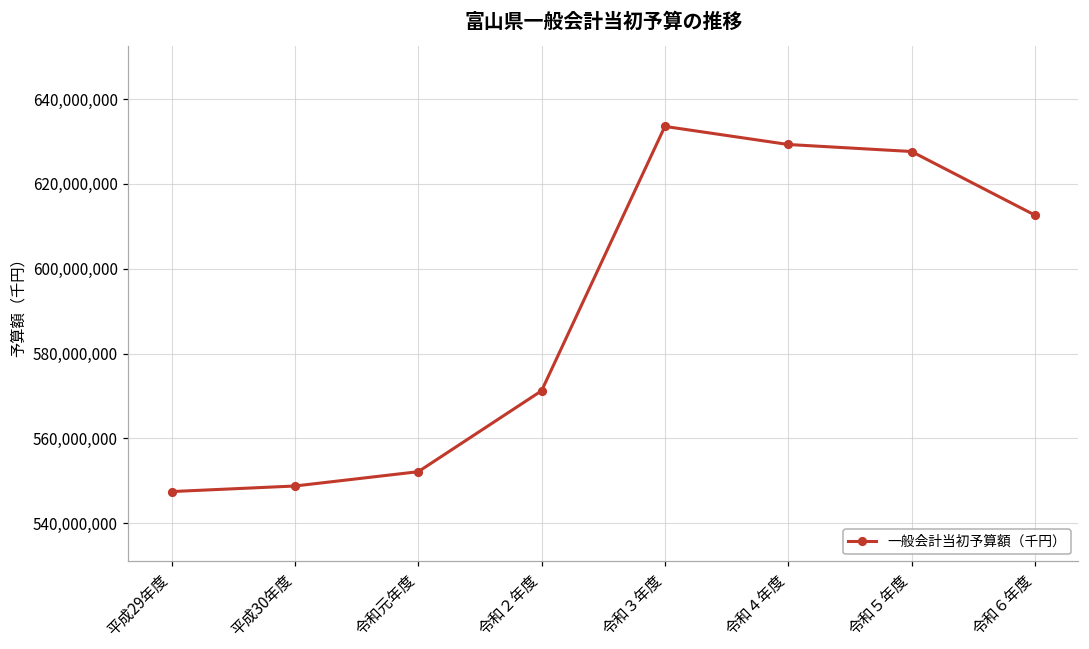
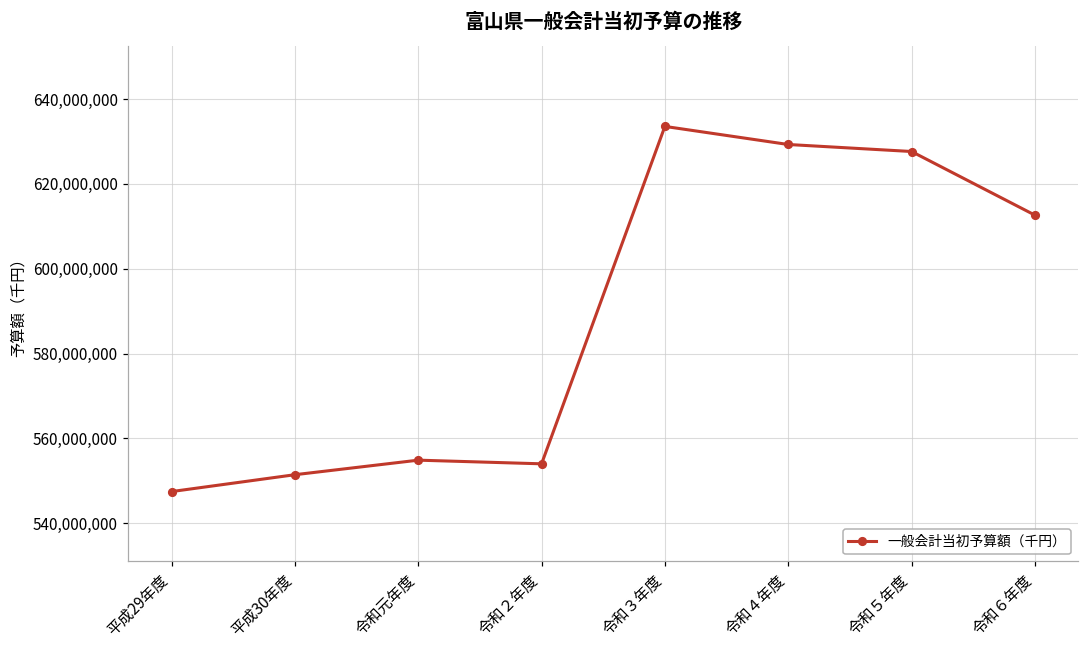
平成30年度: 549,000,000 -> 551,000,000
令和元年度: 552,000,000 -> 555,000,000
令和２年度: 571,000,000 -> 554,000,000
